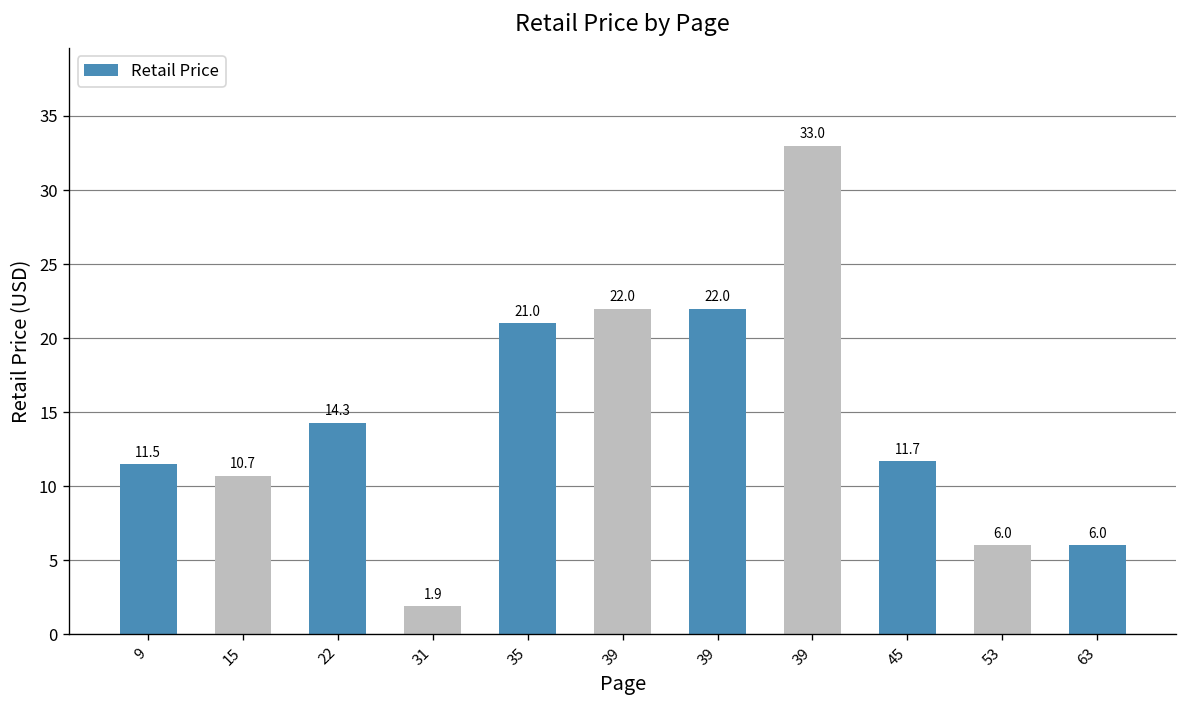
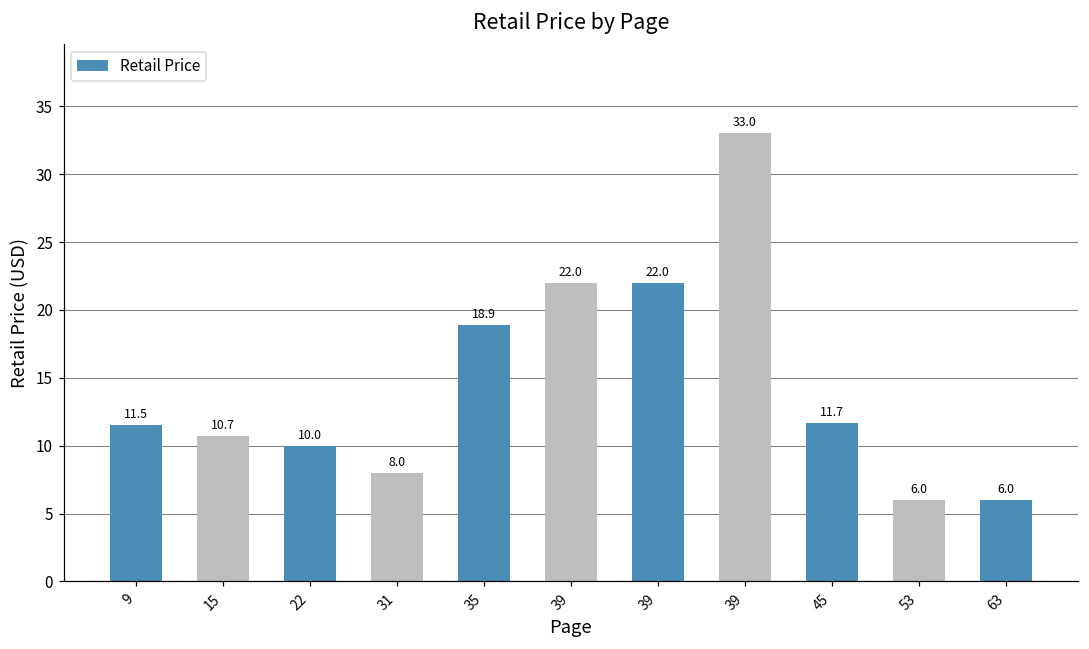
22: 14.3 -> 10.0
31: 1.9 -> 8.0
35: 21.0 -> 18.9
